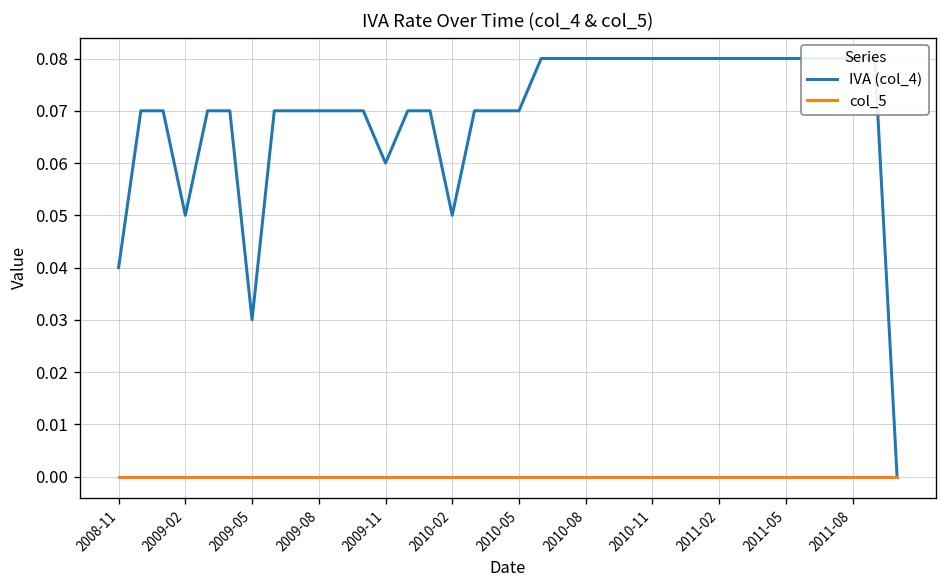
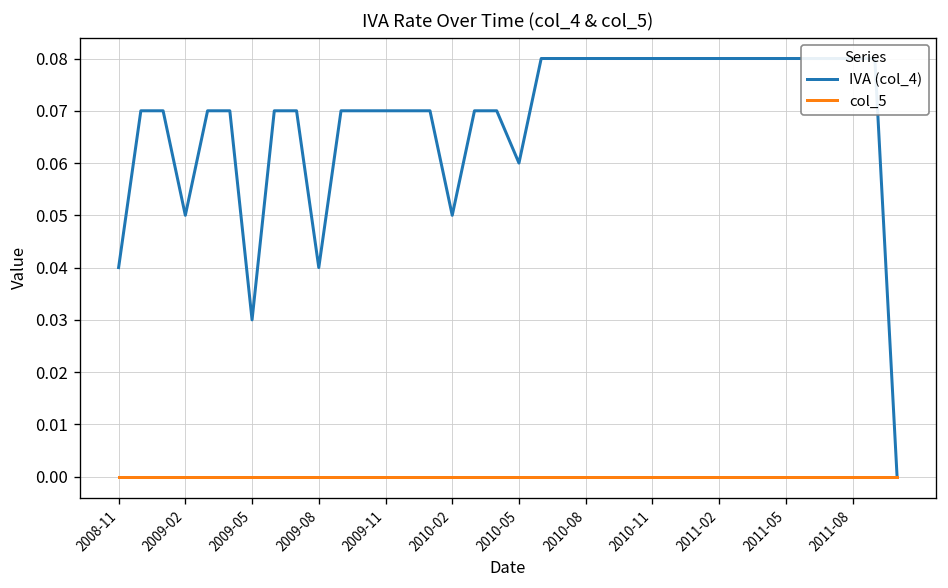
IVA (col_4), 2009-08: 0.07 -> 0.04
IVA (col_4), 2009-11: 0.06 -> 0.07
IVA (col_4), 2010-05: 0.07 -> 0.06
